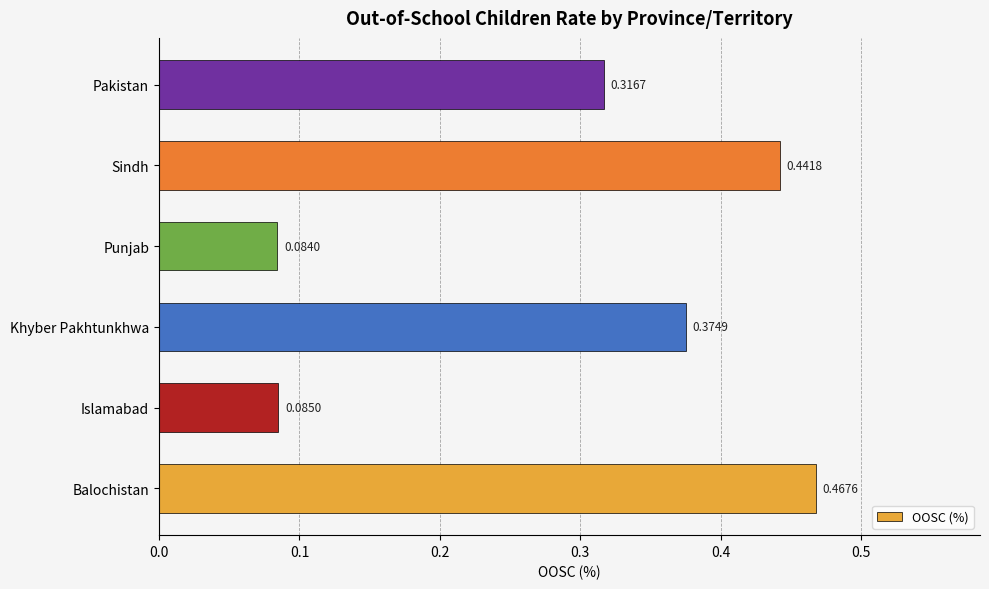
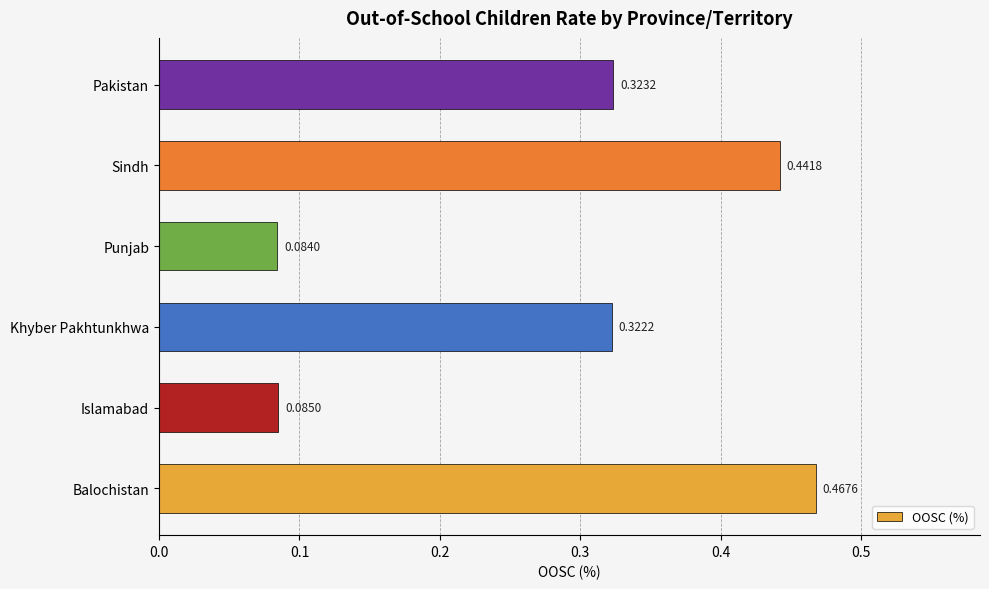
Pakistan: 0.3167 -> 0.3232
Khyber Pakhtunkhwa: 0.3749 -> 0.3222
